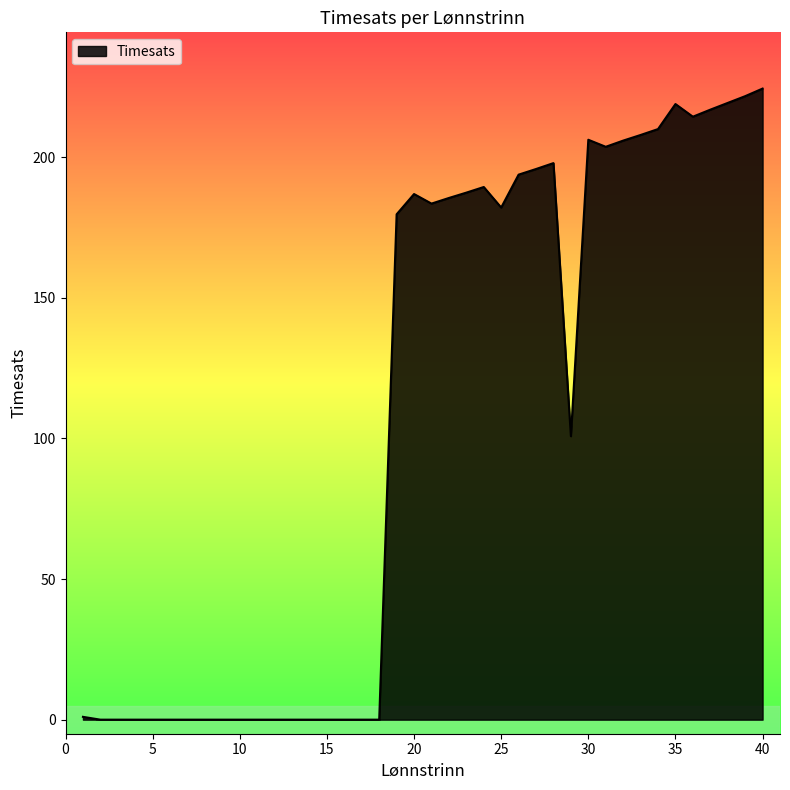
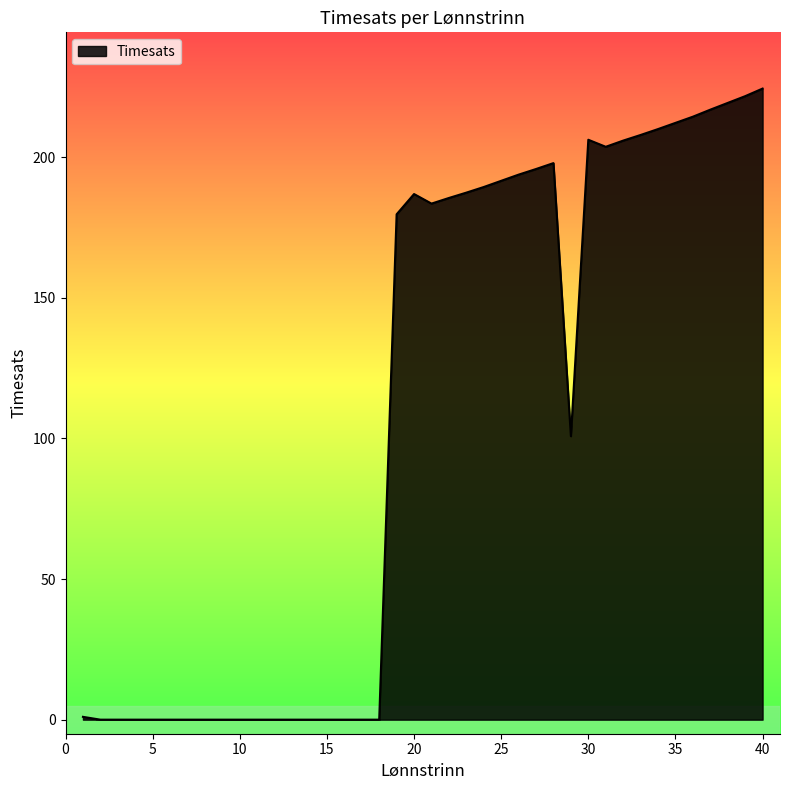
25: 182 -> 192
35: 219 -> 212
